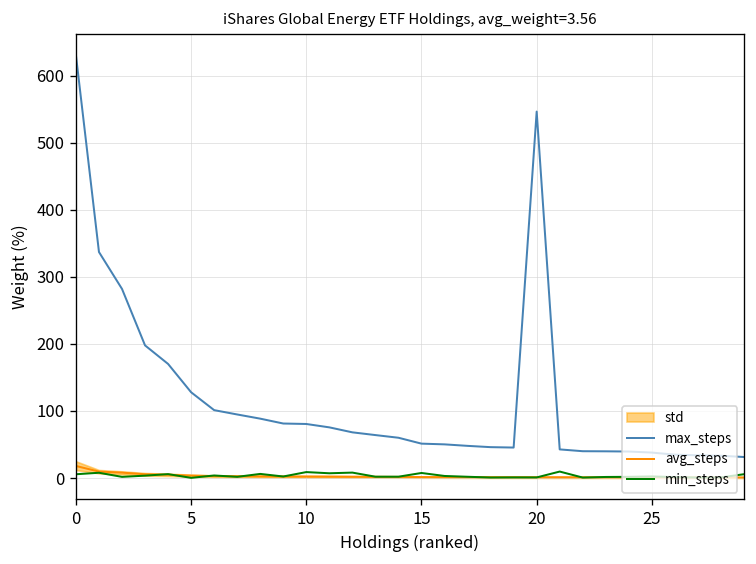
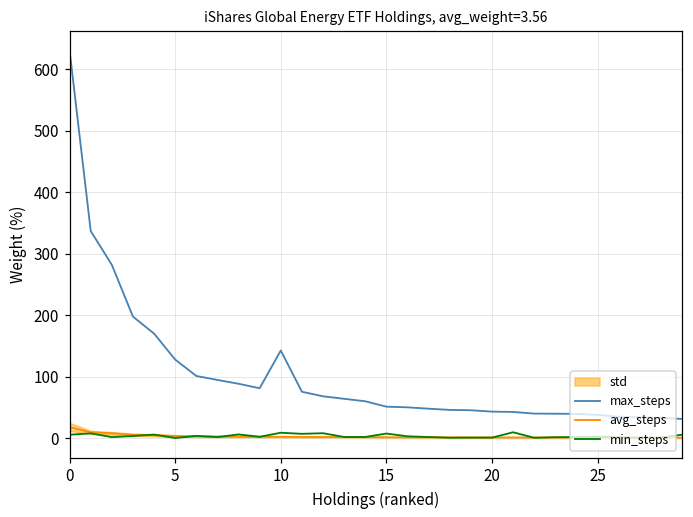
max_steps, 10: 80 -> 140
max_steps, 20: 550 -> 40
